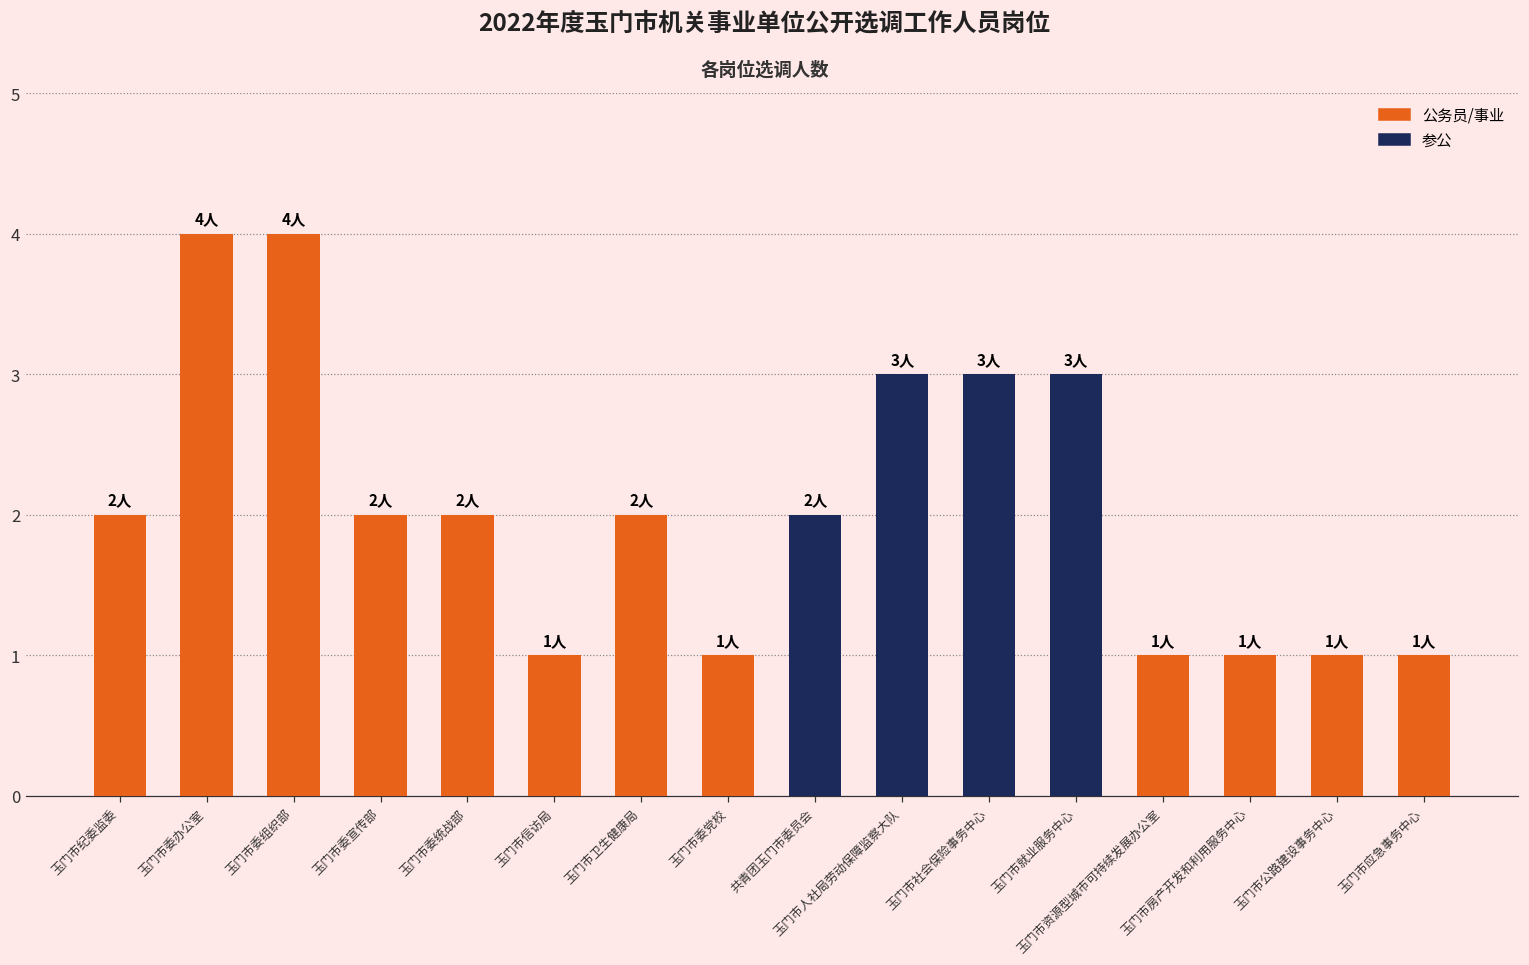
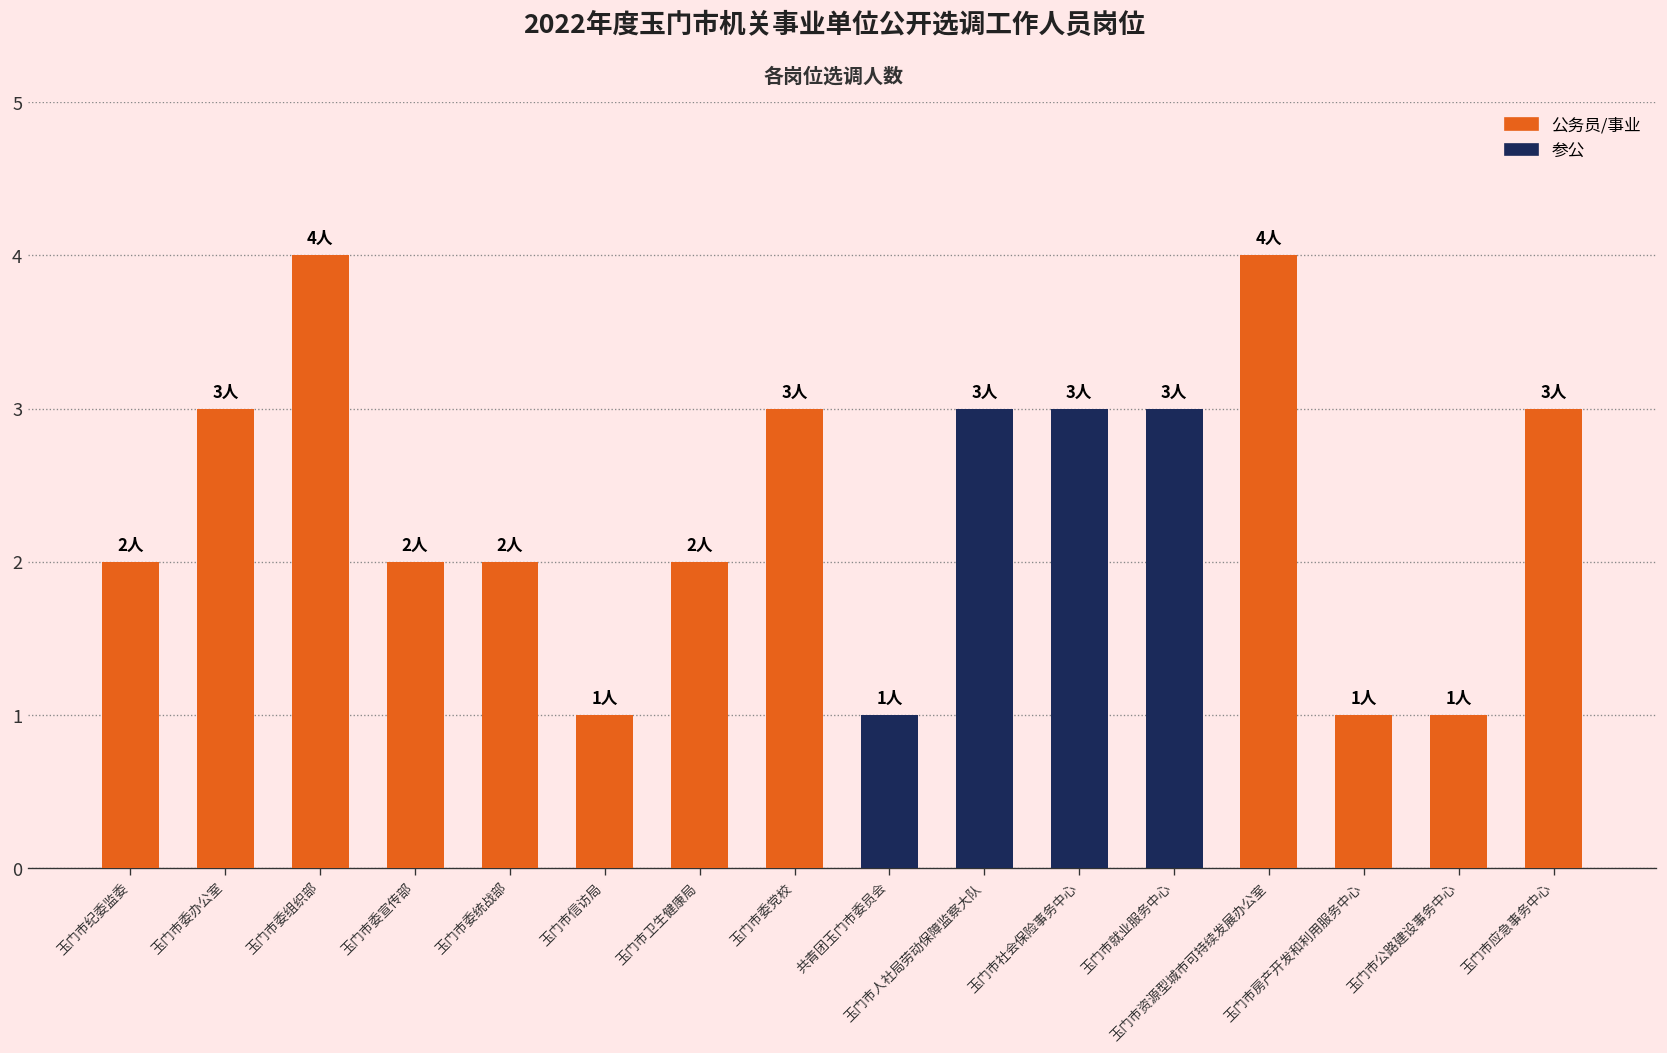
玉门市委办公室: 4人 -> 3人
玉门市委党校: 1人 -> 3人
共青团玉门市委员会: 2人 -> 1人
玉门市资源型城市可持续发展办公室: 1人 -> 4人
玉门市应急事务中心: 1人 -> 3人
